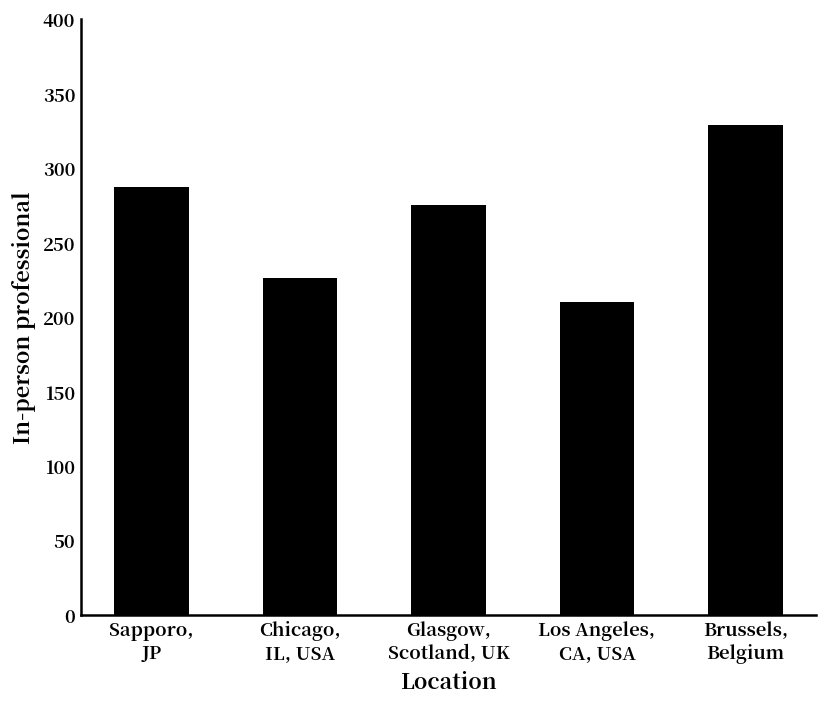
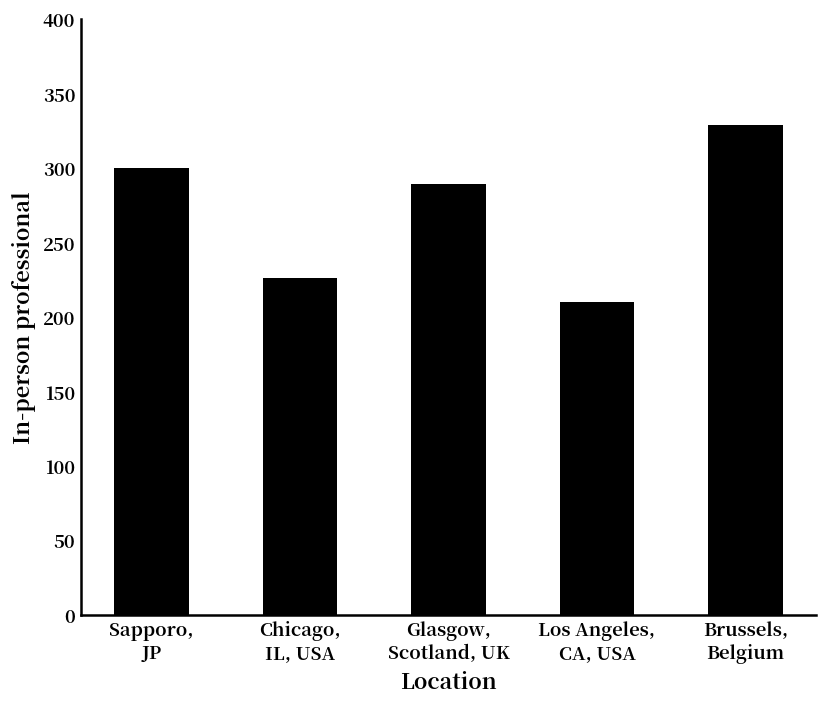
Sapporo, JP: 287 -> 300
Glasgow, Scotland, UK: 275 -> 289
